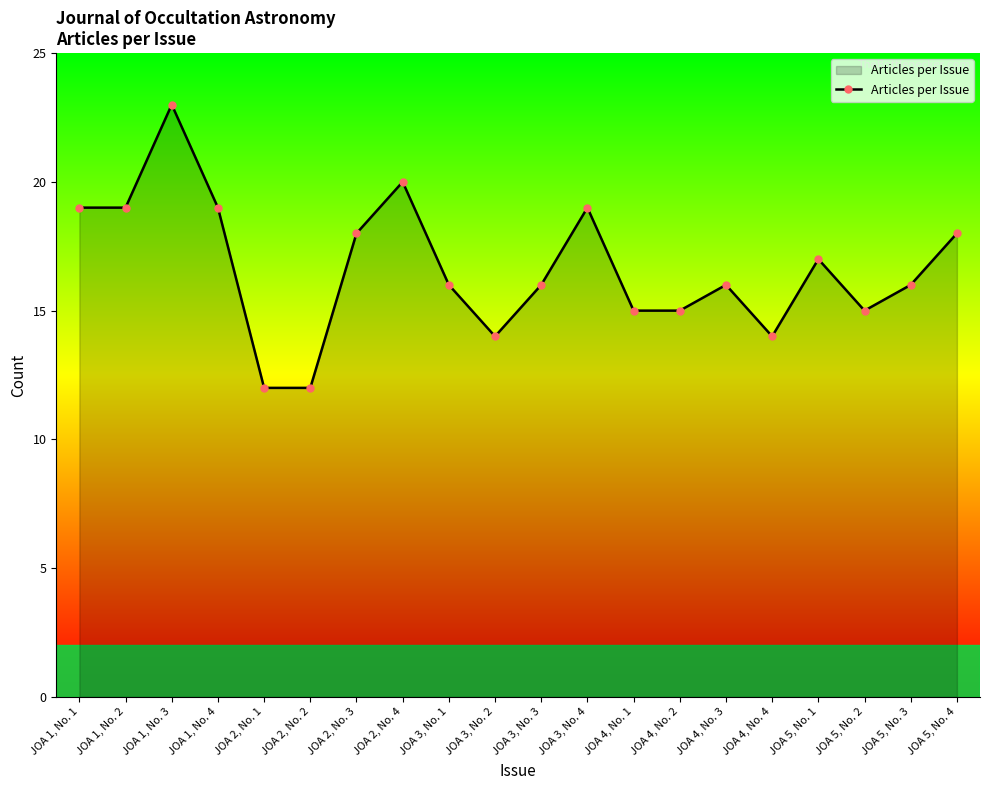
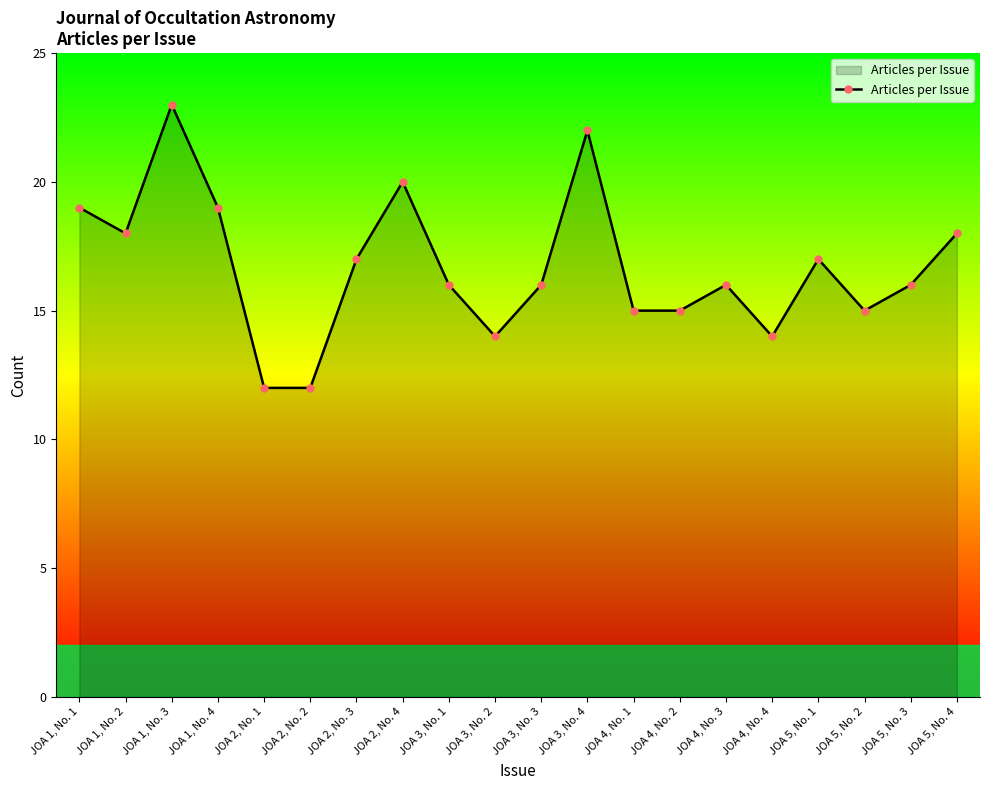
JOA 1, No. 2: 19 -> 18
JOA 2, No. 3: 18 -> 17
JOA 3, No. 4: 19 -> 22
